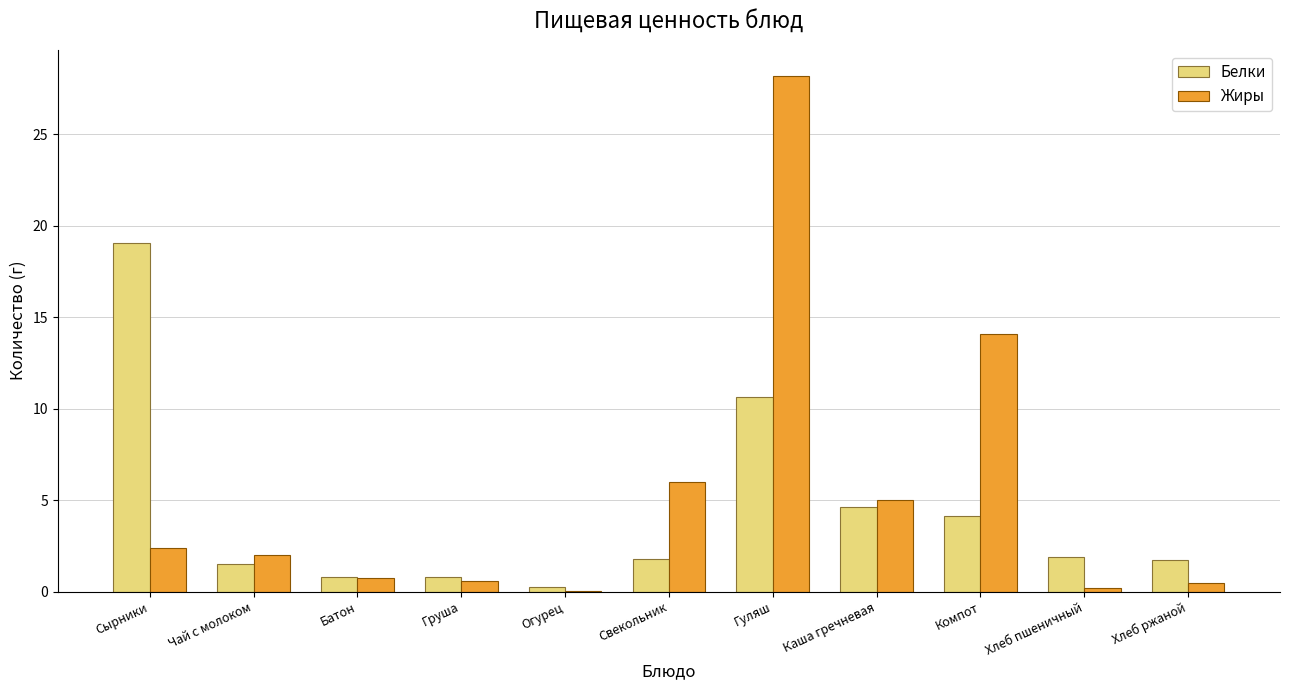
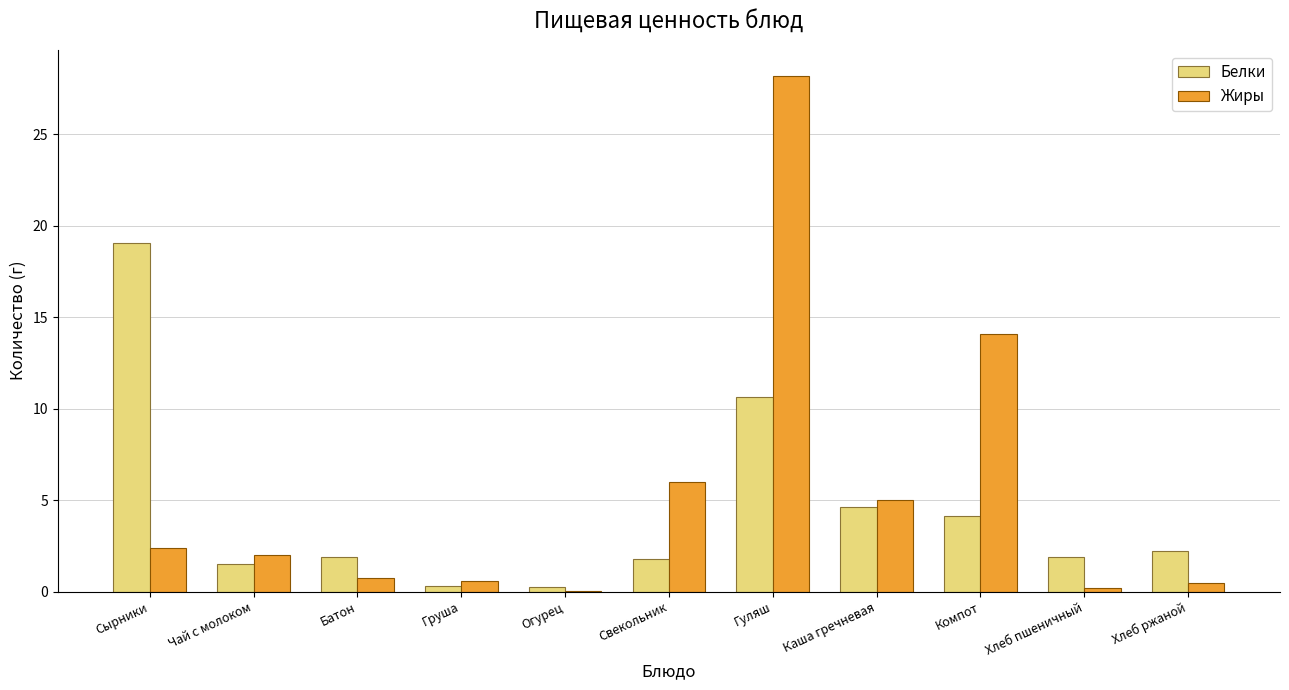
Белки, Батон: 0.8 -> 1.9
Белки, Груша: 0.8 -> 0.3
Белки, Хлеб ржаной: 1.7 -> 2.2
